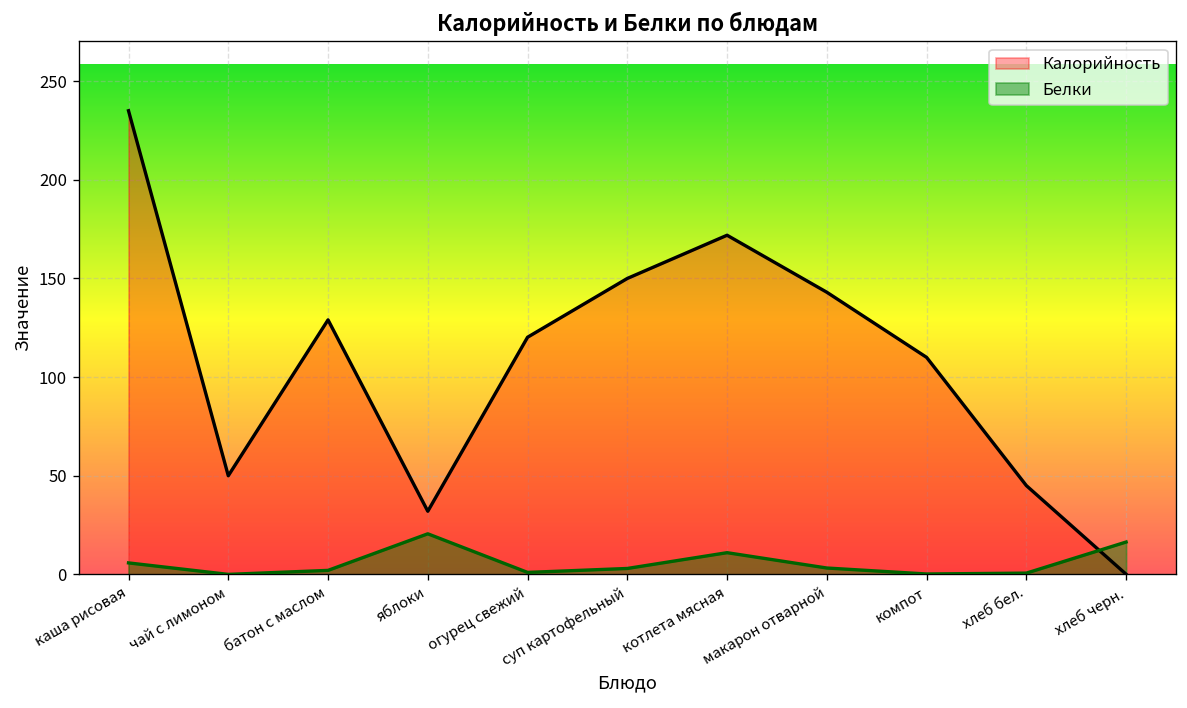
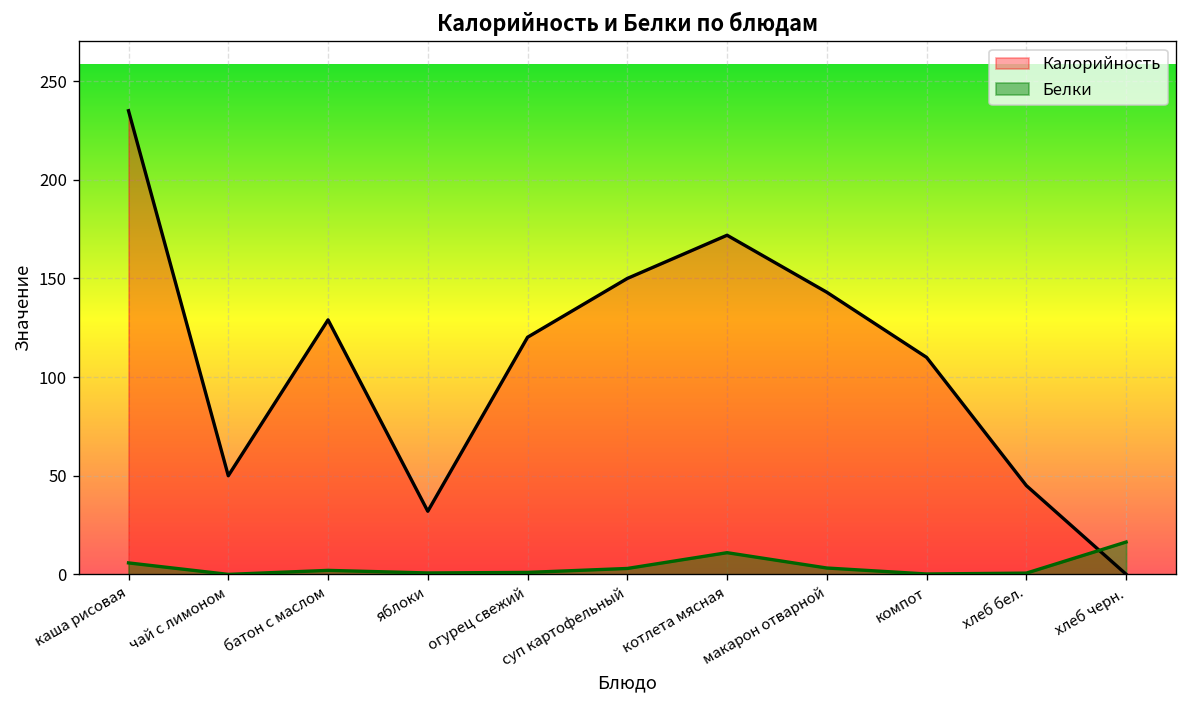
Белки, яблоки: 21 -> 1
